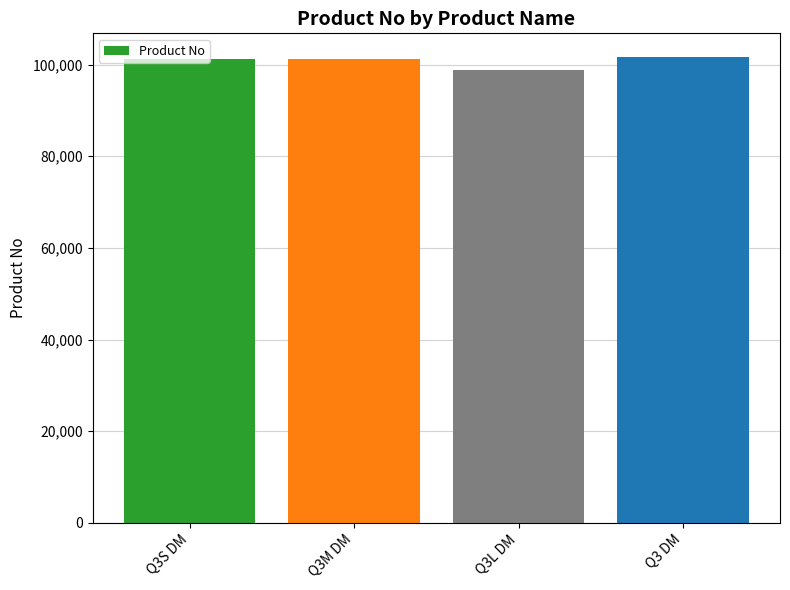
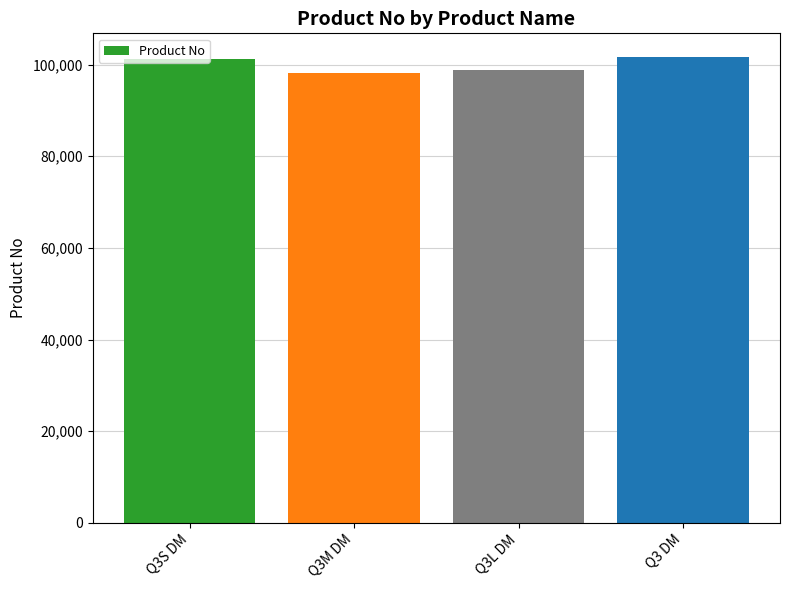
Q3M DM: 101,000 -> 98,000
